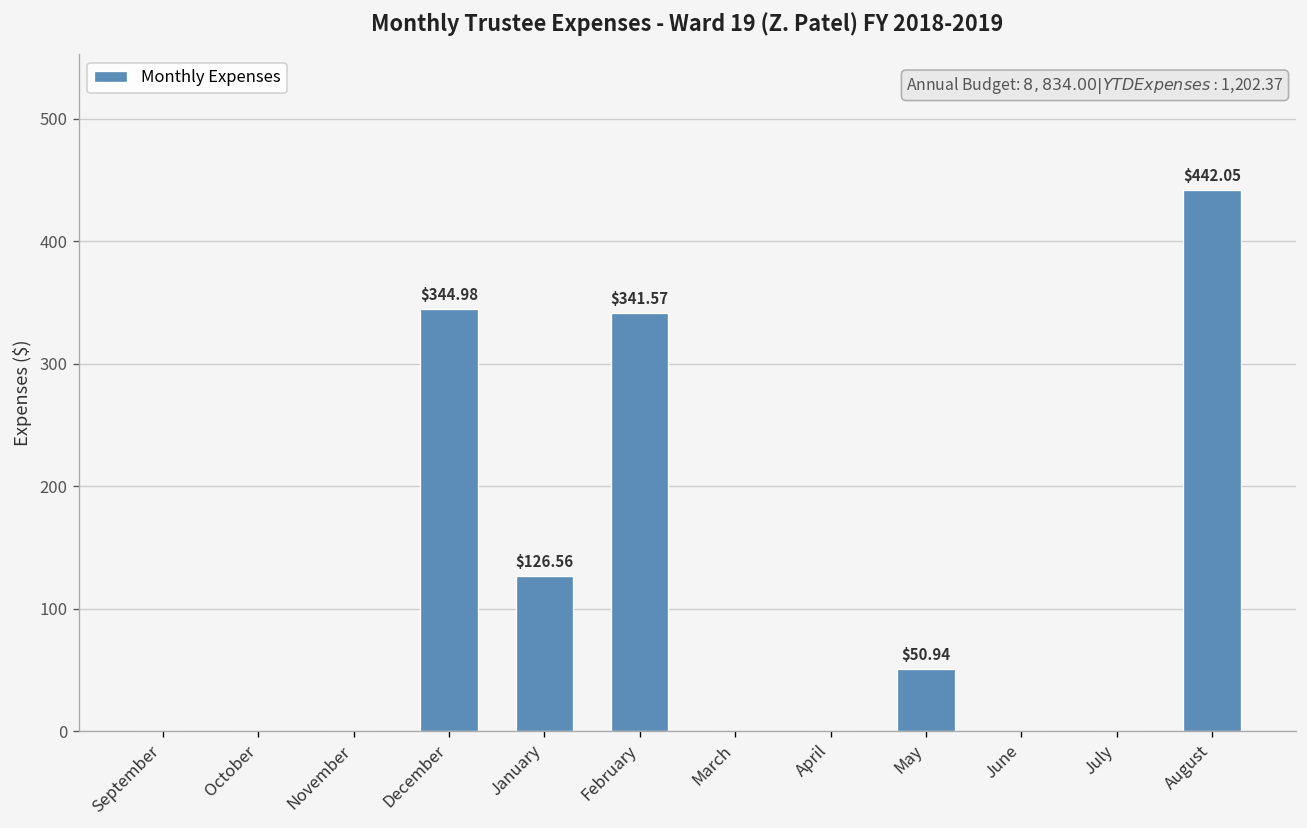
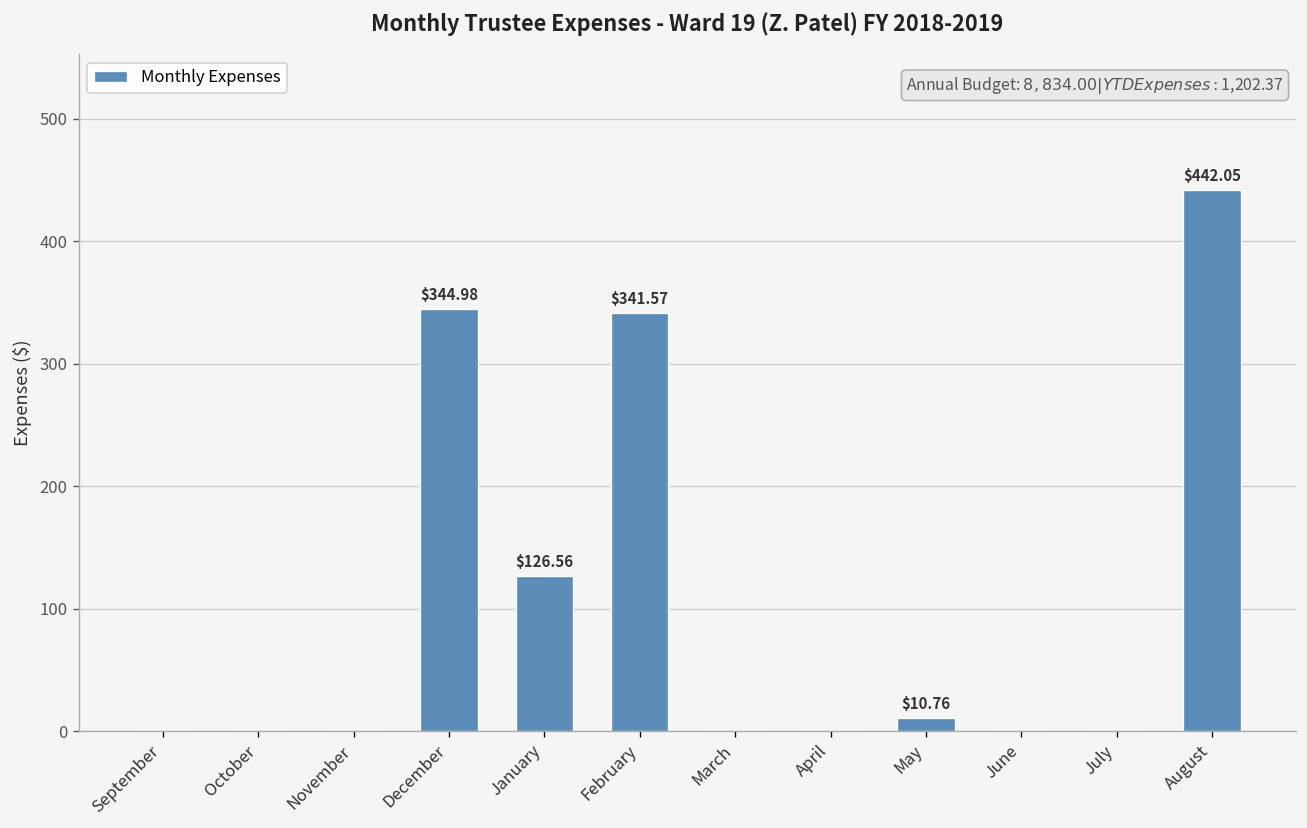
May: $50.94 -> $10.76
